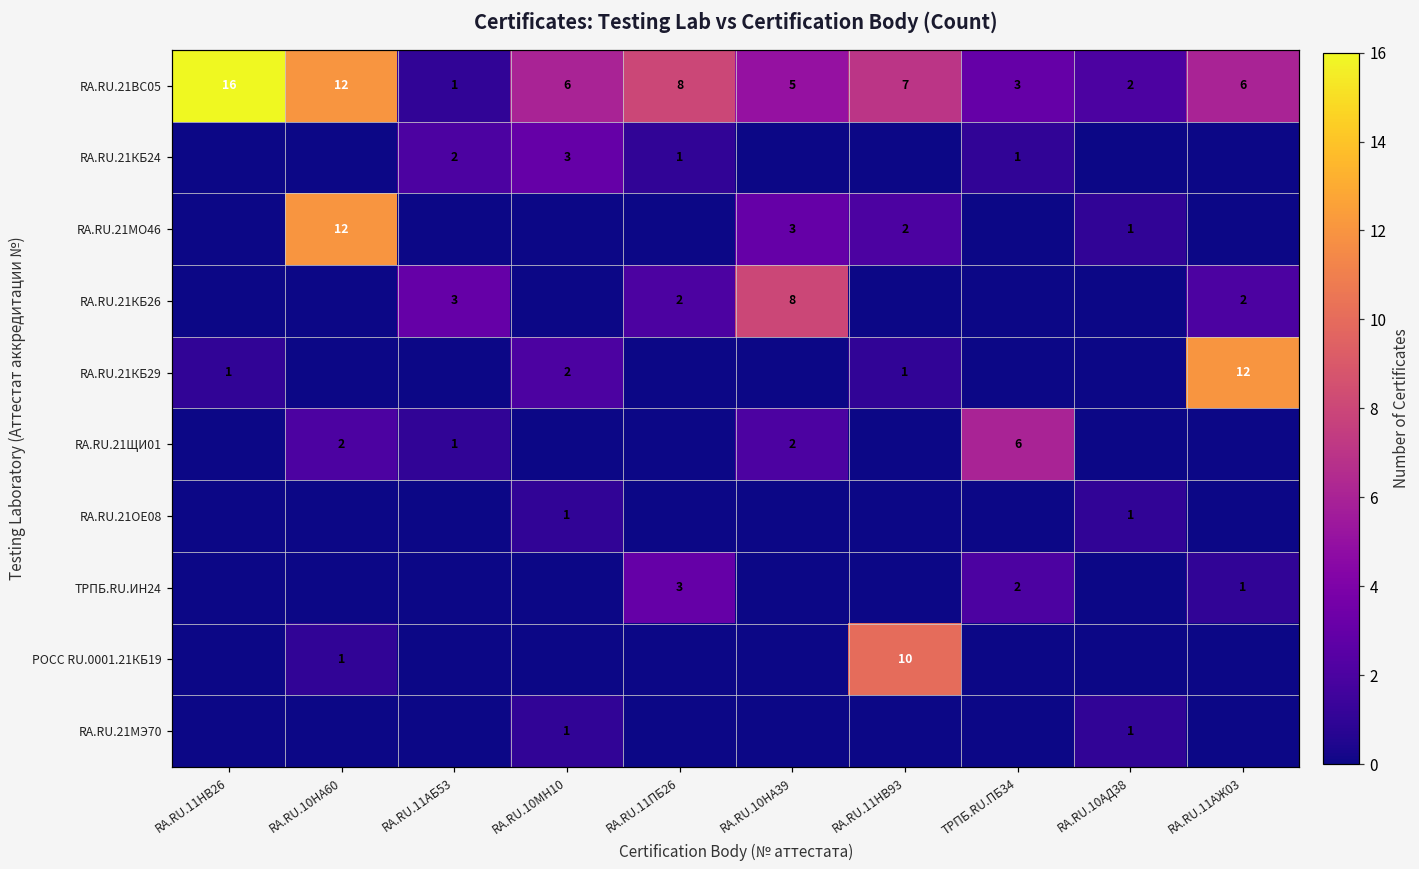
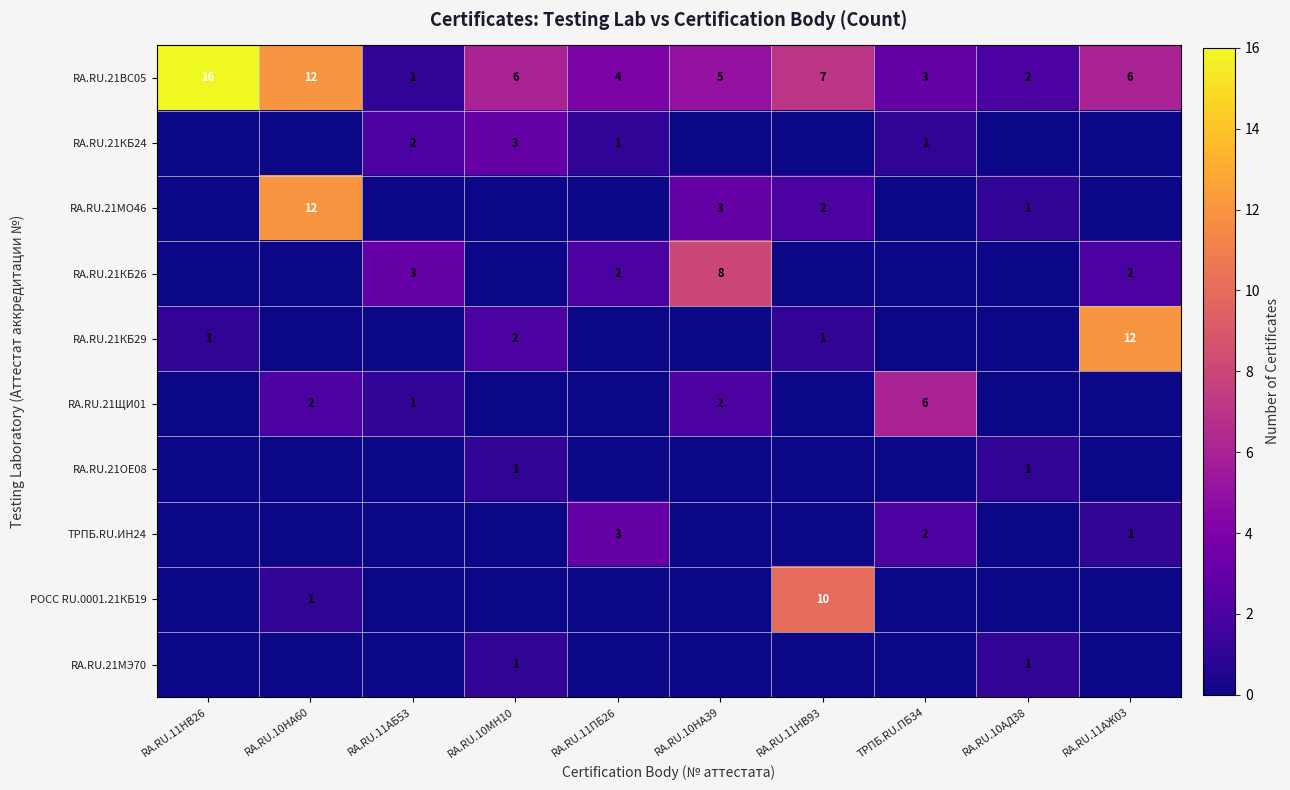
RA.RU.21ВС05, RA.RU.11ПБ26: 8 -> 4
